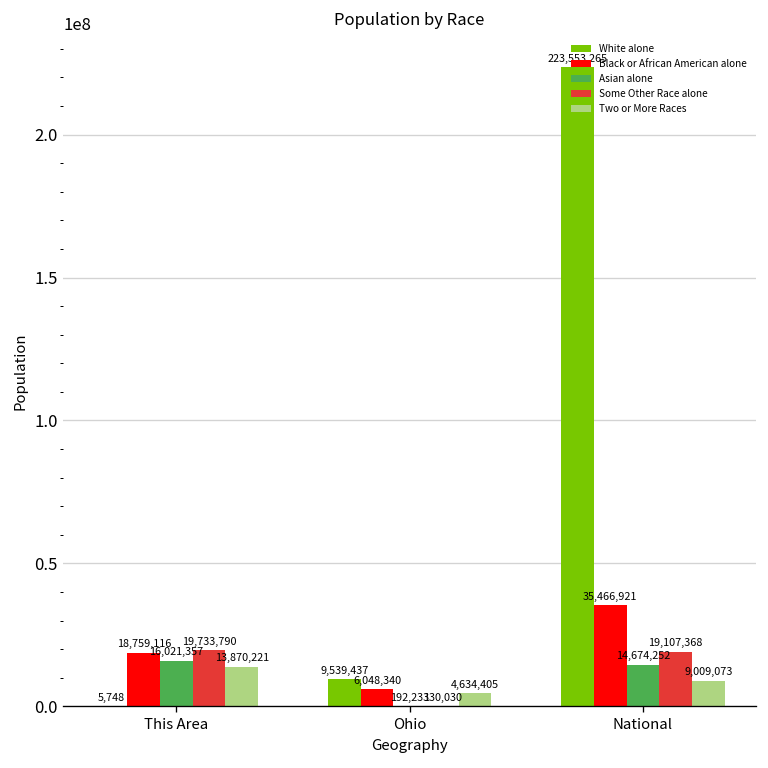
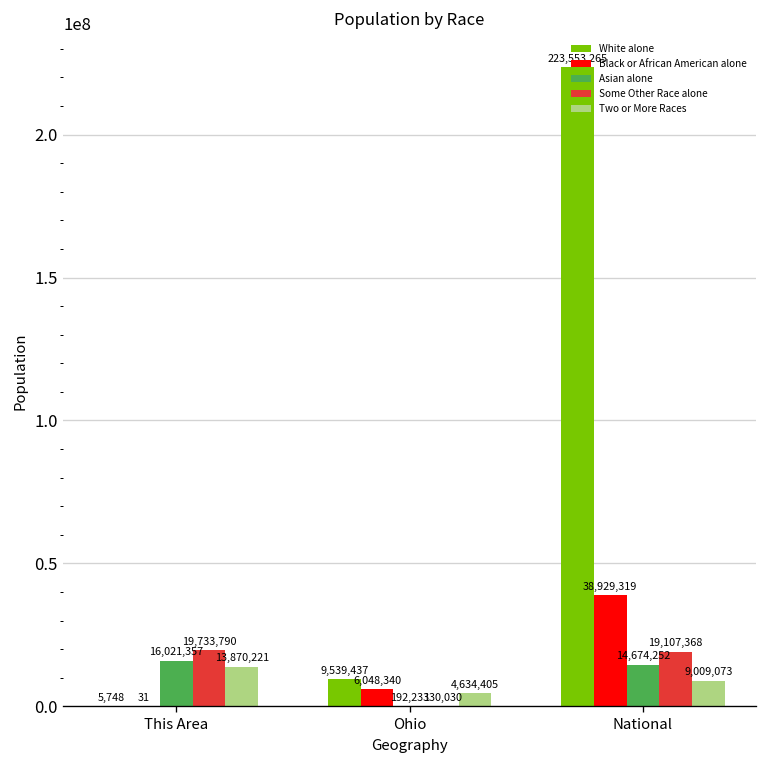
Black or African American alone, This Area: 18,759,116 -> 31
Black or African American alone, National: 35,466,921 -> 38,929,319
